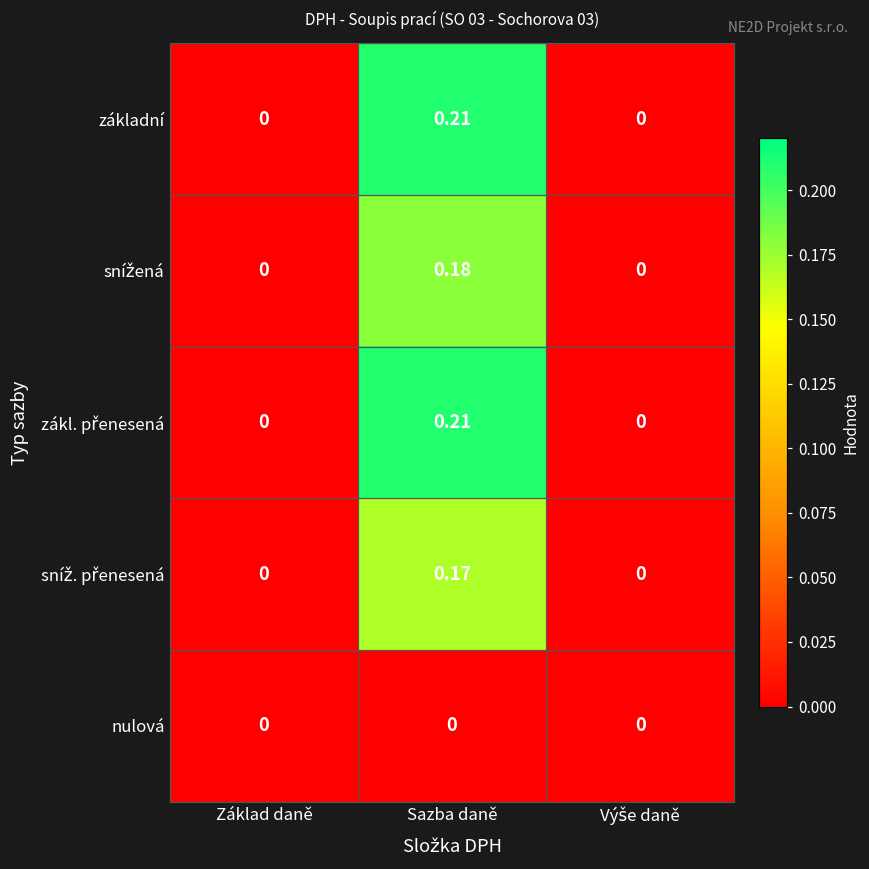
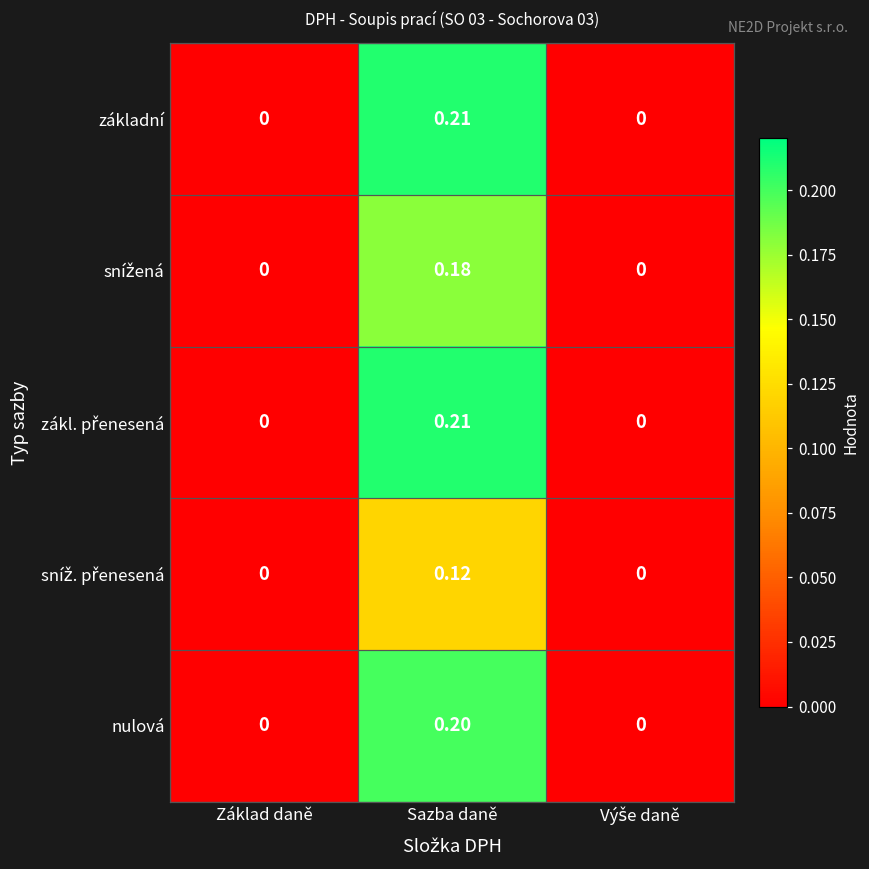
sníž. přenesená, Sazba daně: 0.17 -> 0.12
nulová, Sazba daně: 0 -> 0.20
